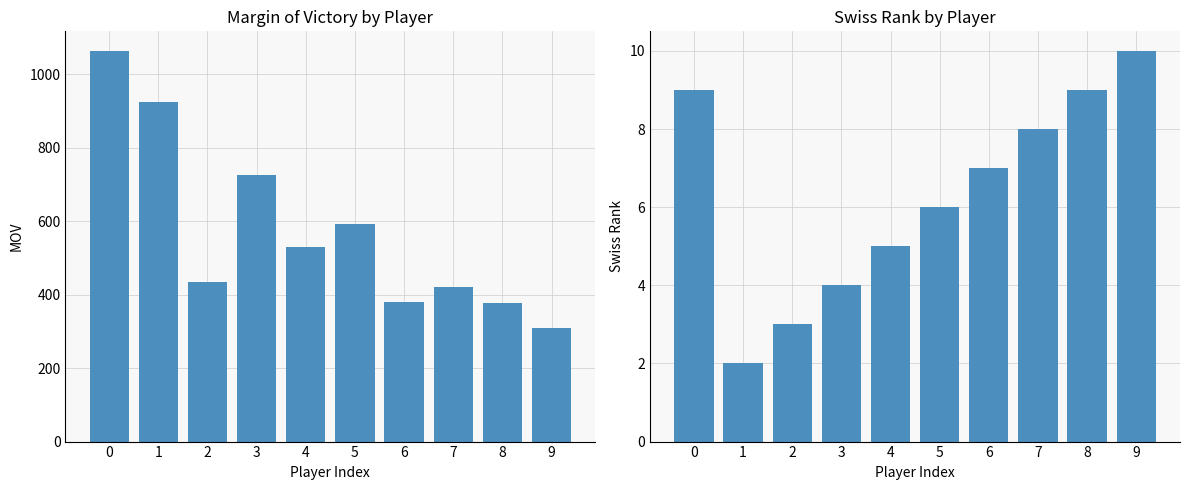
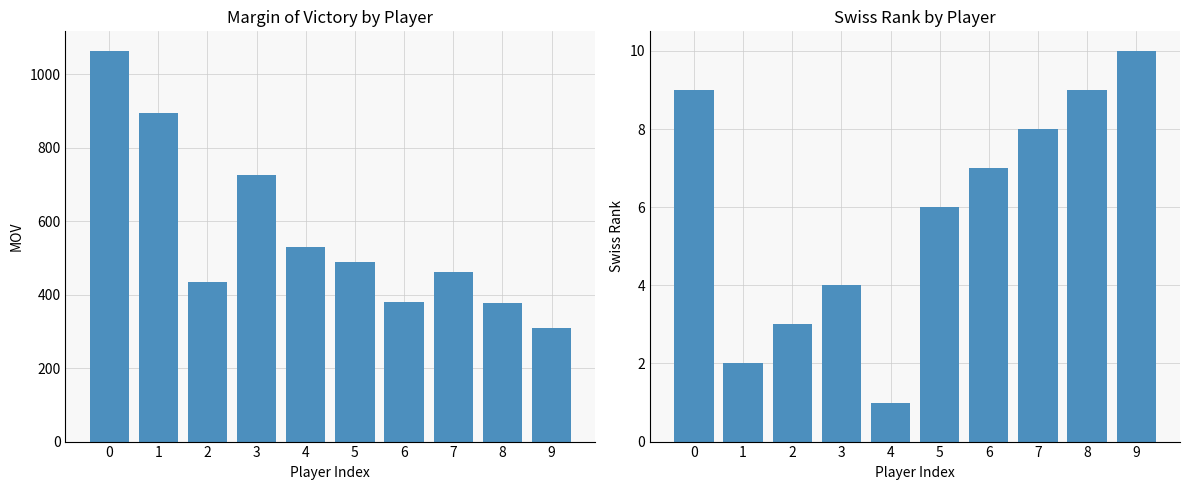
Margin of Victory by Player, 1: 930 -> 890
Margin of Victory by Player, 5: 590 -> 490
Margin of Victory by Player, 7: 420 -> 460
Swiss Rank by Player, 4: 5 -> 1
